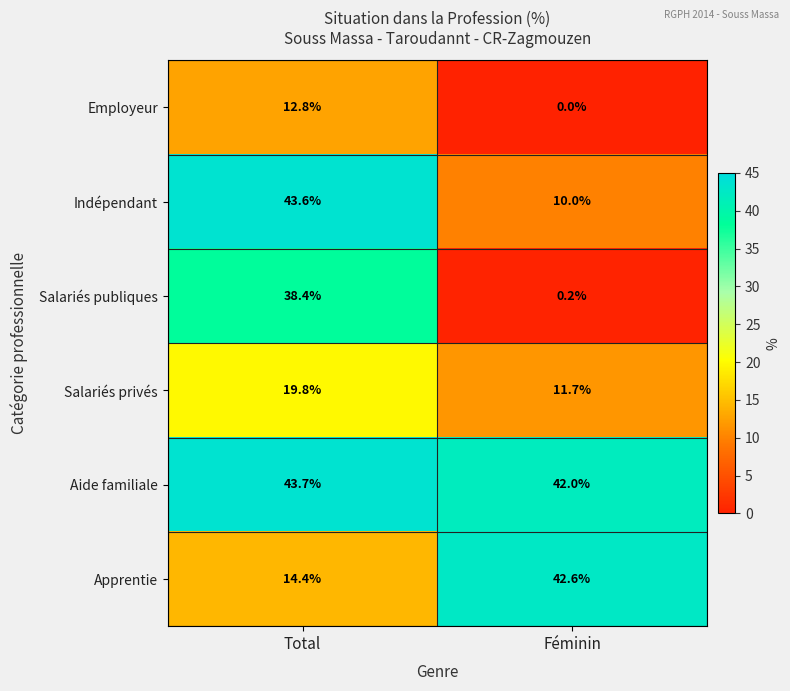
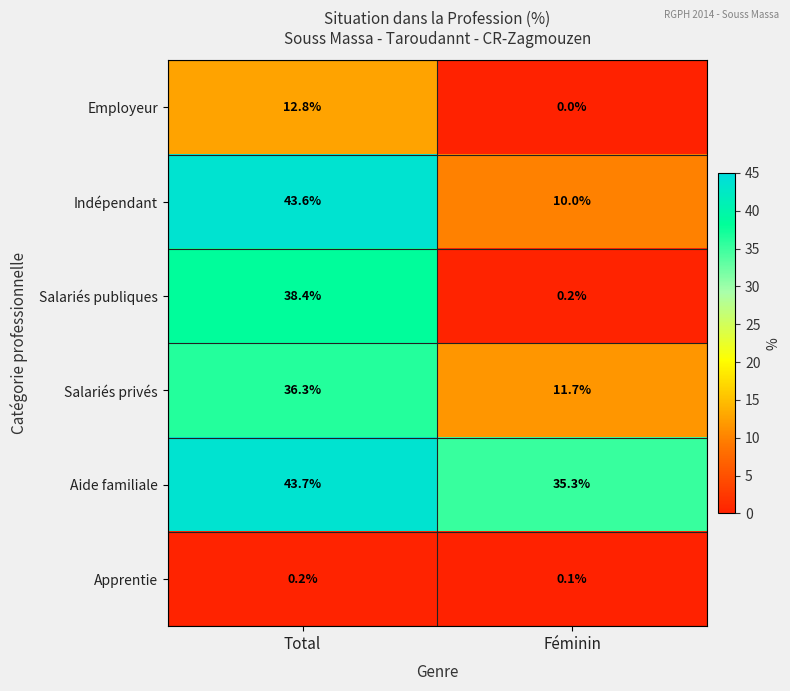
Salariés privés, Total: 19.8% -> 36.3%
Aide familiale, Féminin: 42.0% -> 35.3%
Apprentie, Total: 14.4% -> 0.2%
Apprentie, Féminin: 42.6% -> 0.1%
